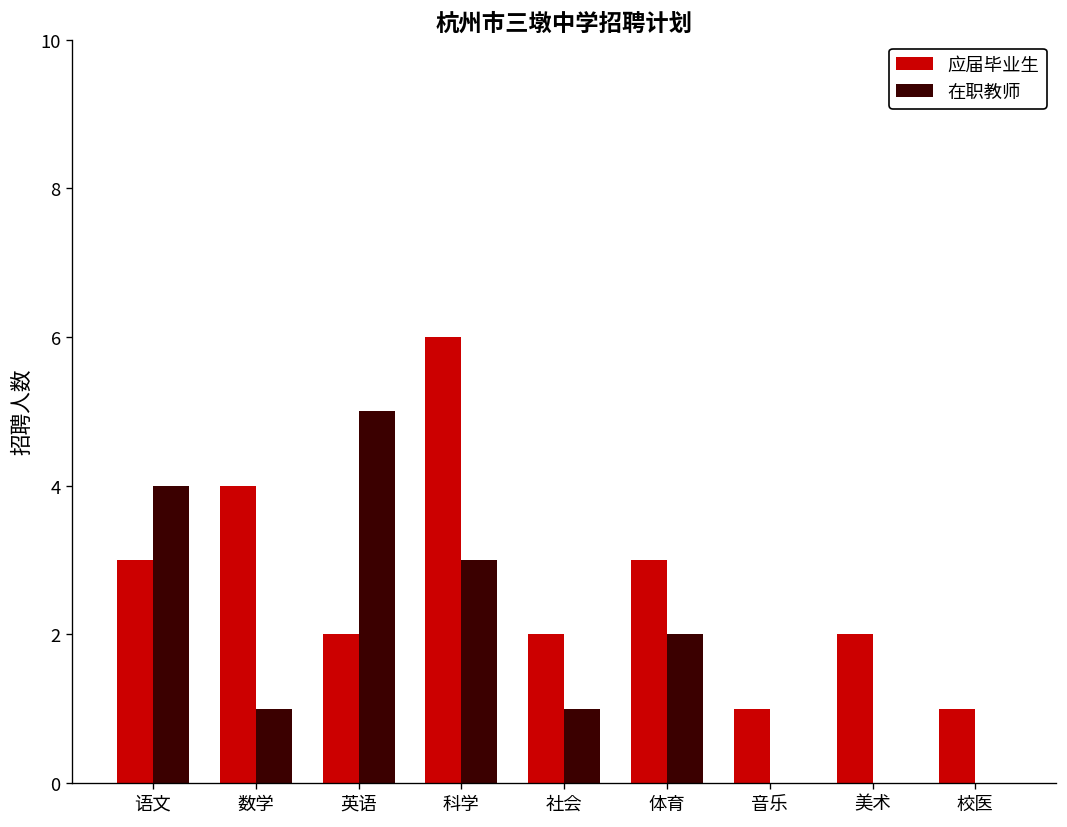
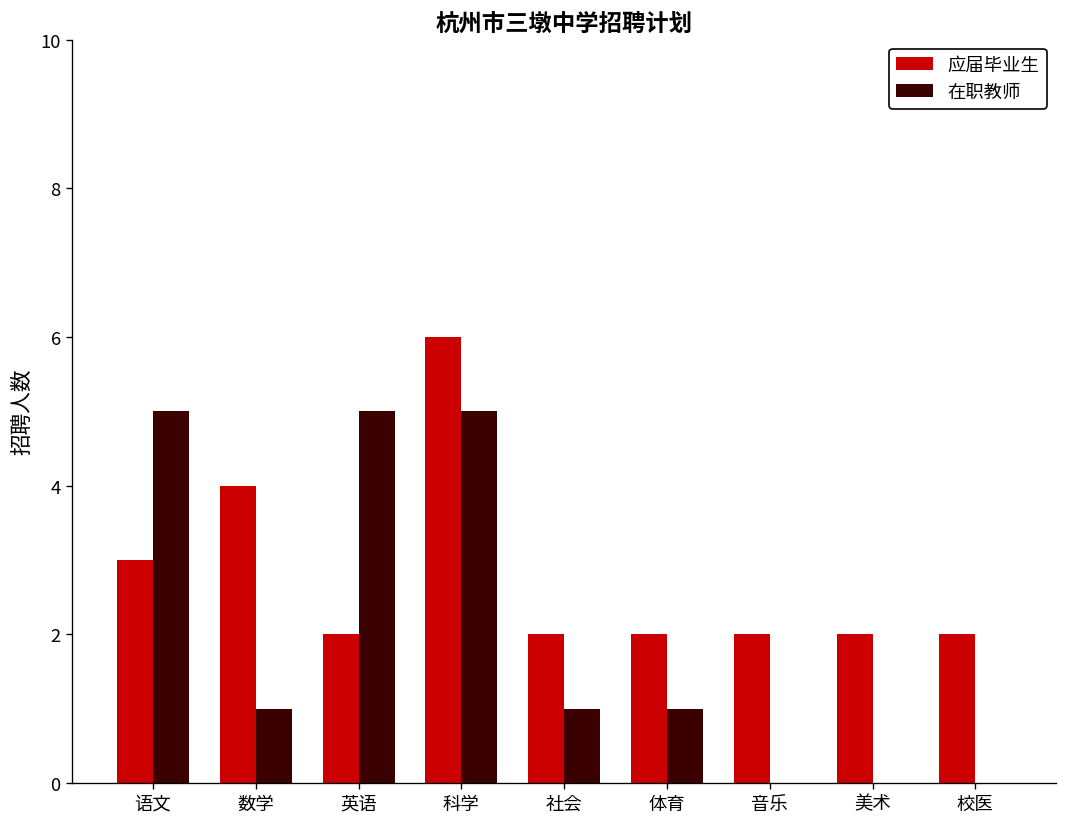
在职教师, 语文: 4 -> 5
在职教师, 科学: 3 -> 5
应届毕业生, 体育: 3 -> 2
在职教师, 体育: 2 -> 1
应届毕业生, 音乐: 1 -> 2
应届毕业生, 校医: 1 -> 2
